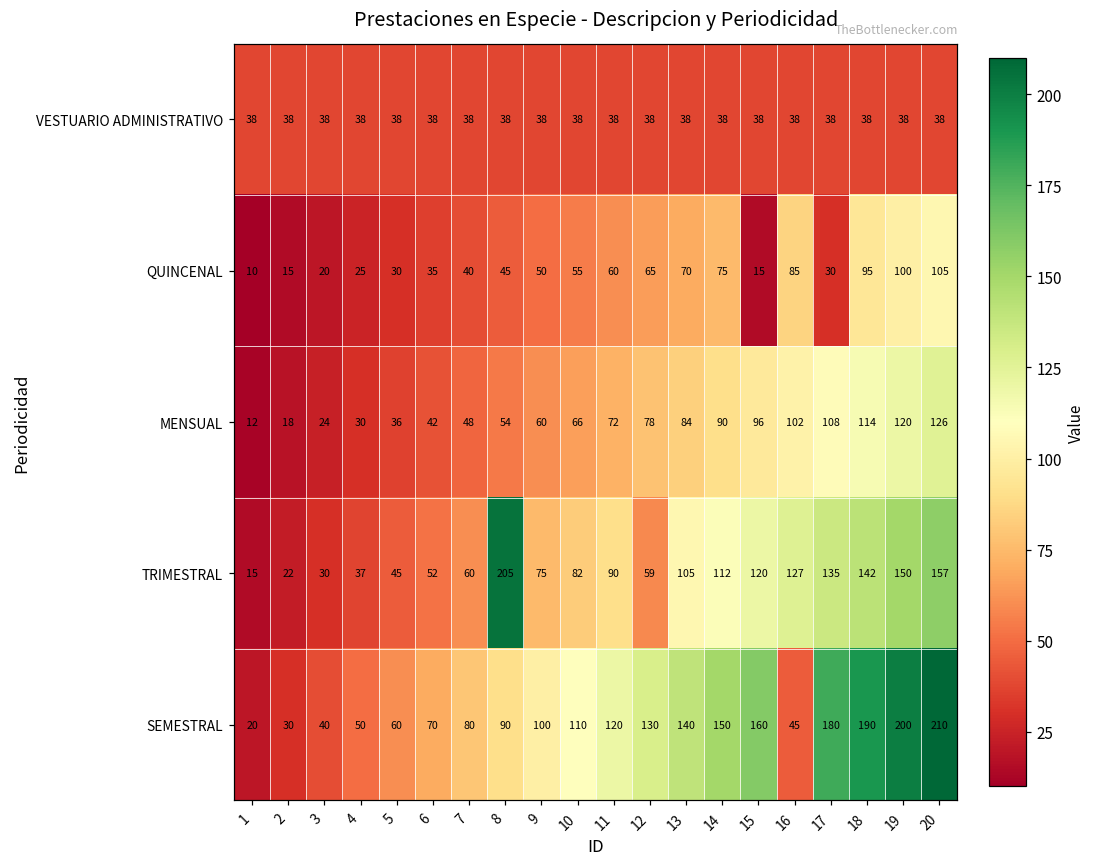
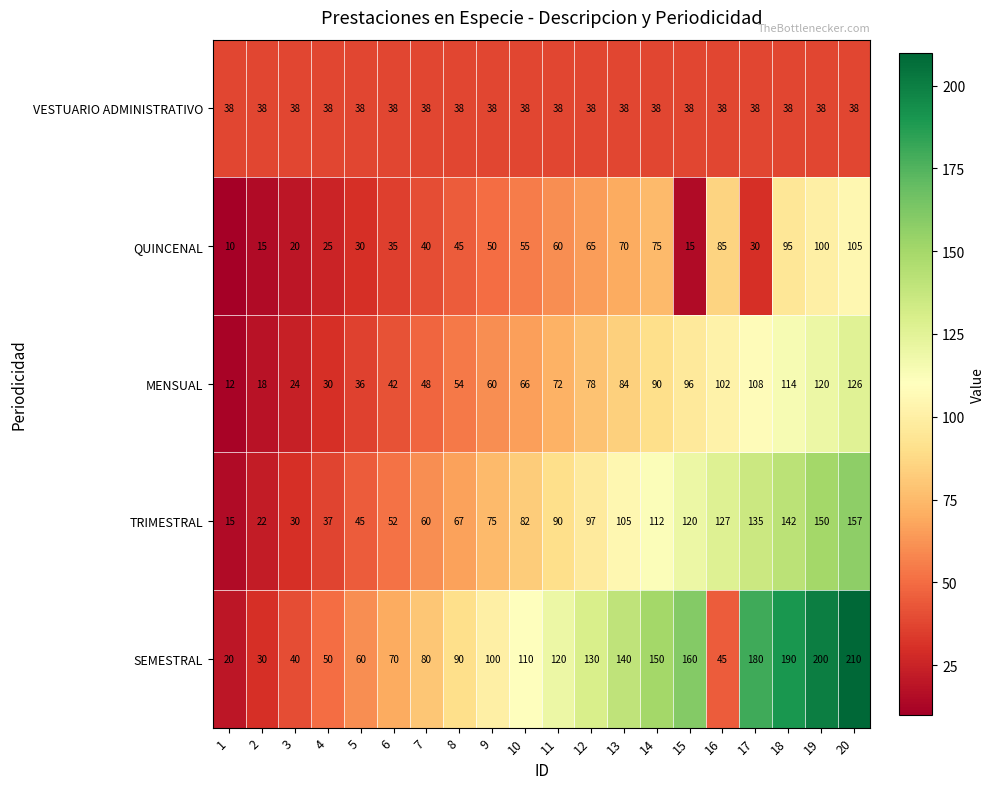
TRIMESTRAL, 8: 205 -> 67
TRIMESTRAL, 12: 59 -> 97
